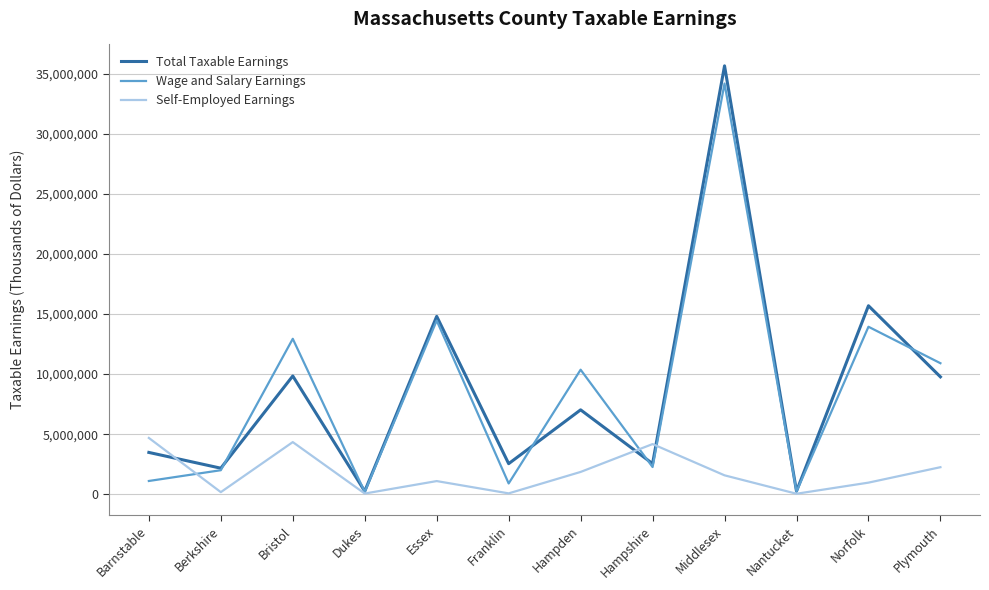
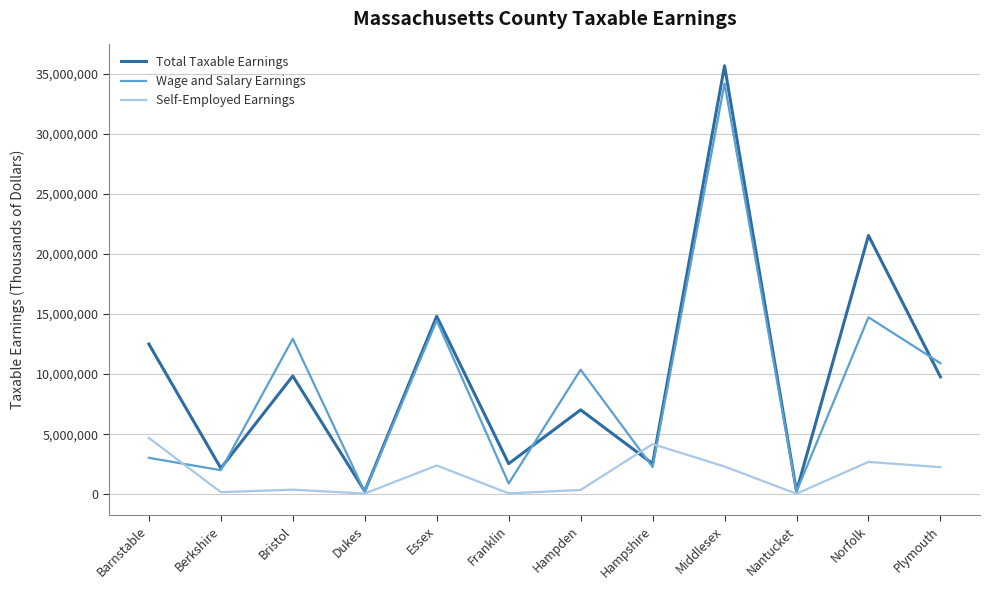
Total Taxable Earnings, Barnstable: 3,500,000 -> 12,500,000
Wage and Salary Earnings, Barnstable: 1,100,000 -> 3,000,000
Self-Employed Earnings, Bristol: 4,300,000 -> 400,000
Self-Employed Earnings, Essex: 1,100,000 -> 2,400,000
Self-Employed Earnings, Hampden: 1,900,000 -> 300,000
Self-Employed Earnings, Middlesex: 1,600,000 -> 2,300,000
Total Taxable Earnings, Norfolk: 15,700,000 -> 21,500,000
Wage and Salary Earnings, Norfolk: 13,900,000 -> 14,700,000
Self-Employed Earnings, Norfolk: 1,000,000 -> 2,700,000
